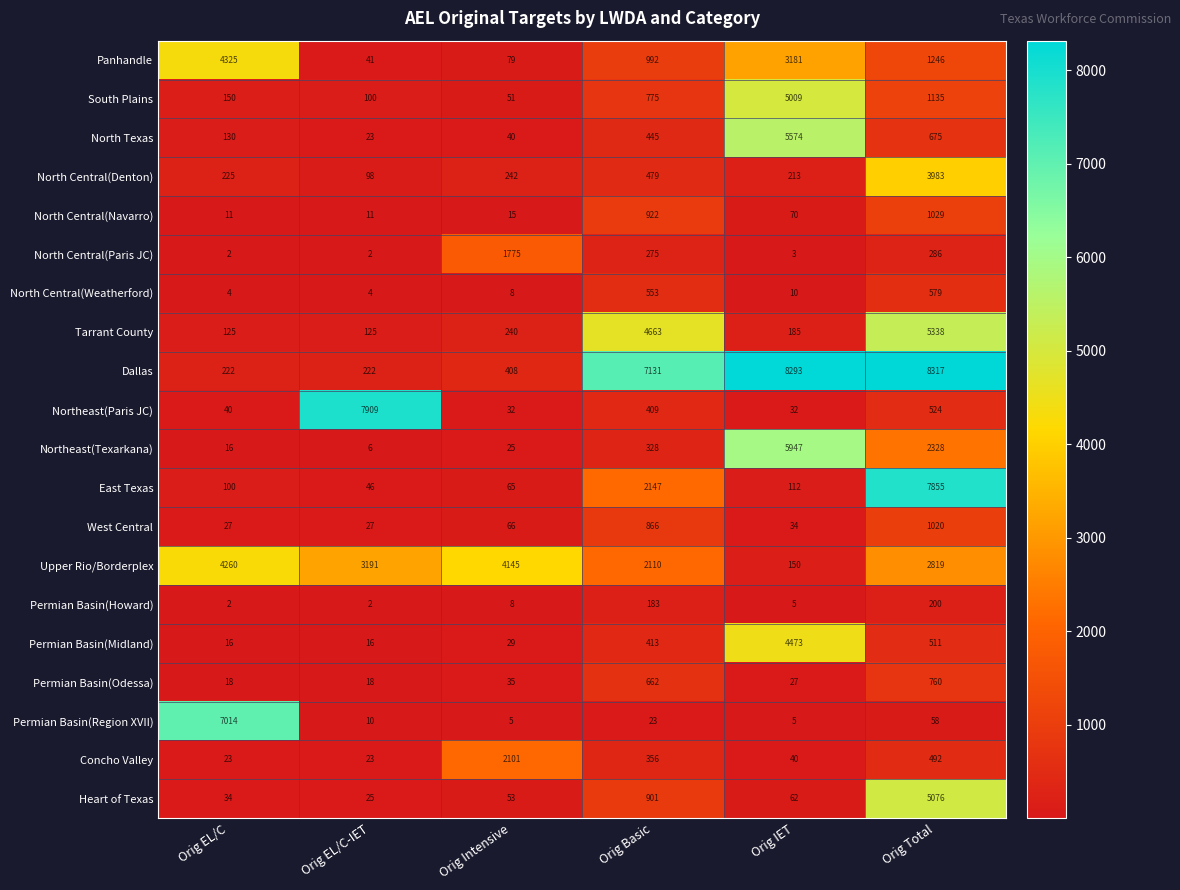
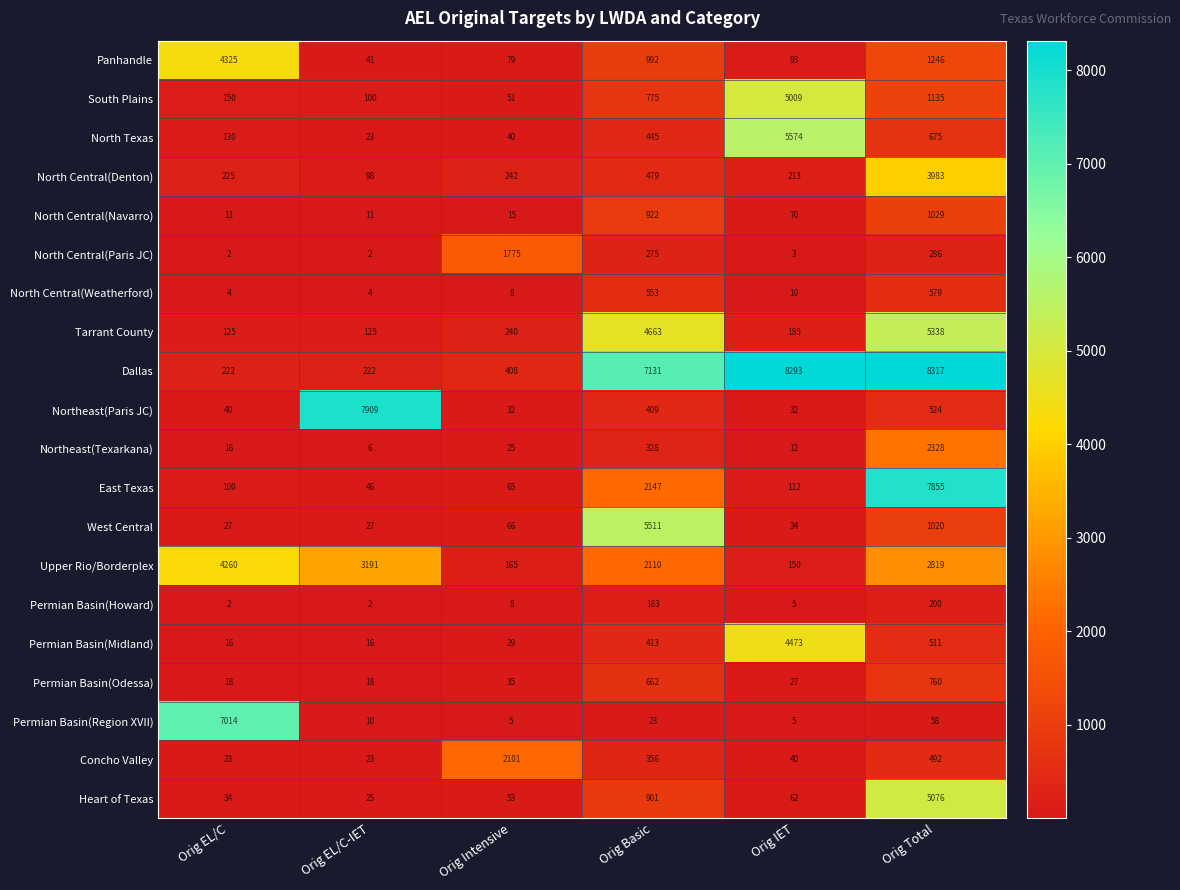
Panhandle, Orig IET: 3181 -> 93
Northeast(Texarkana), Orig IET: 5947 -> 12
West Central, Orig Basic: 866 -> 5511
Upper Rio/Borderplex, Orig Intensive: 4145 -> 165
